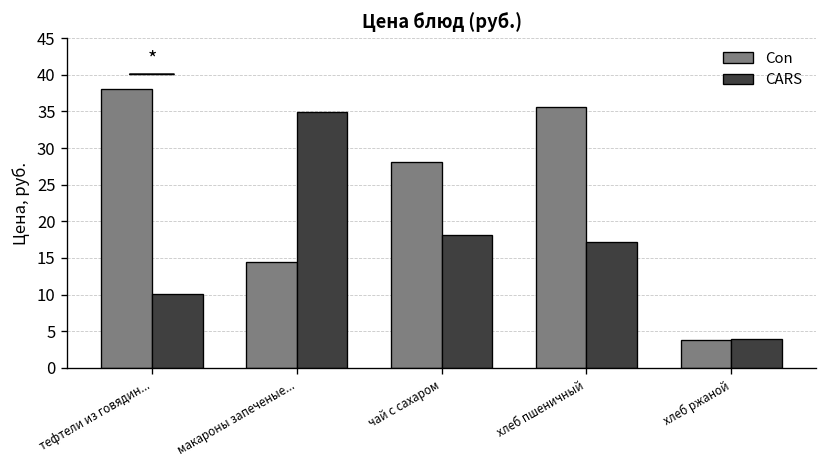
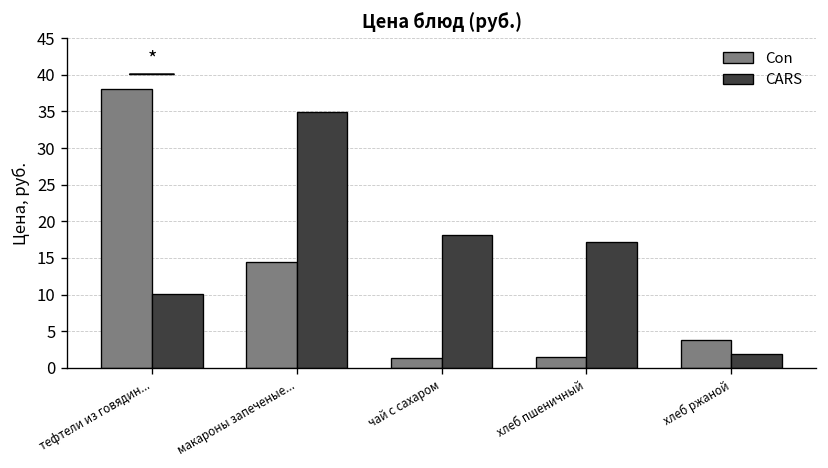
Con, чай с сахаром: 28 -> 1
Con, хлеб пшеничный: 36 -> 1
CARS, хлеб ржаной: 4 -> 2
